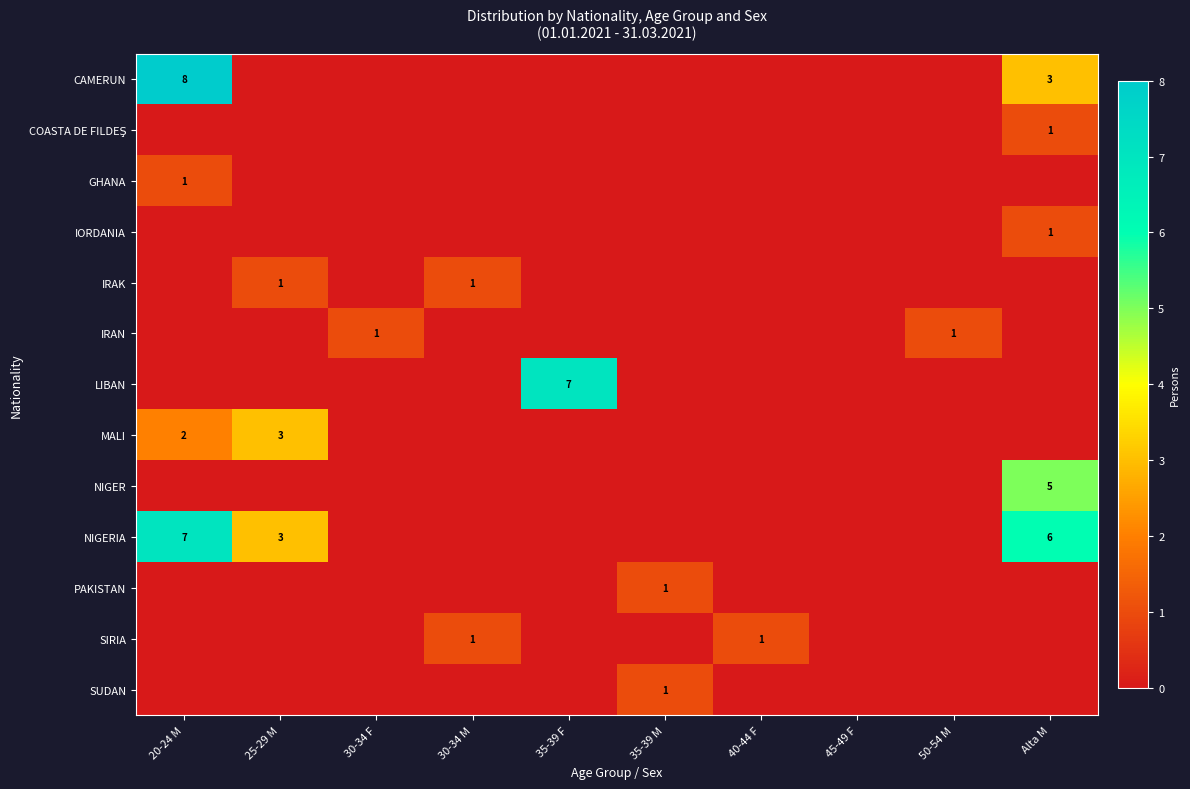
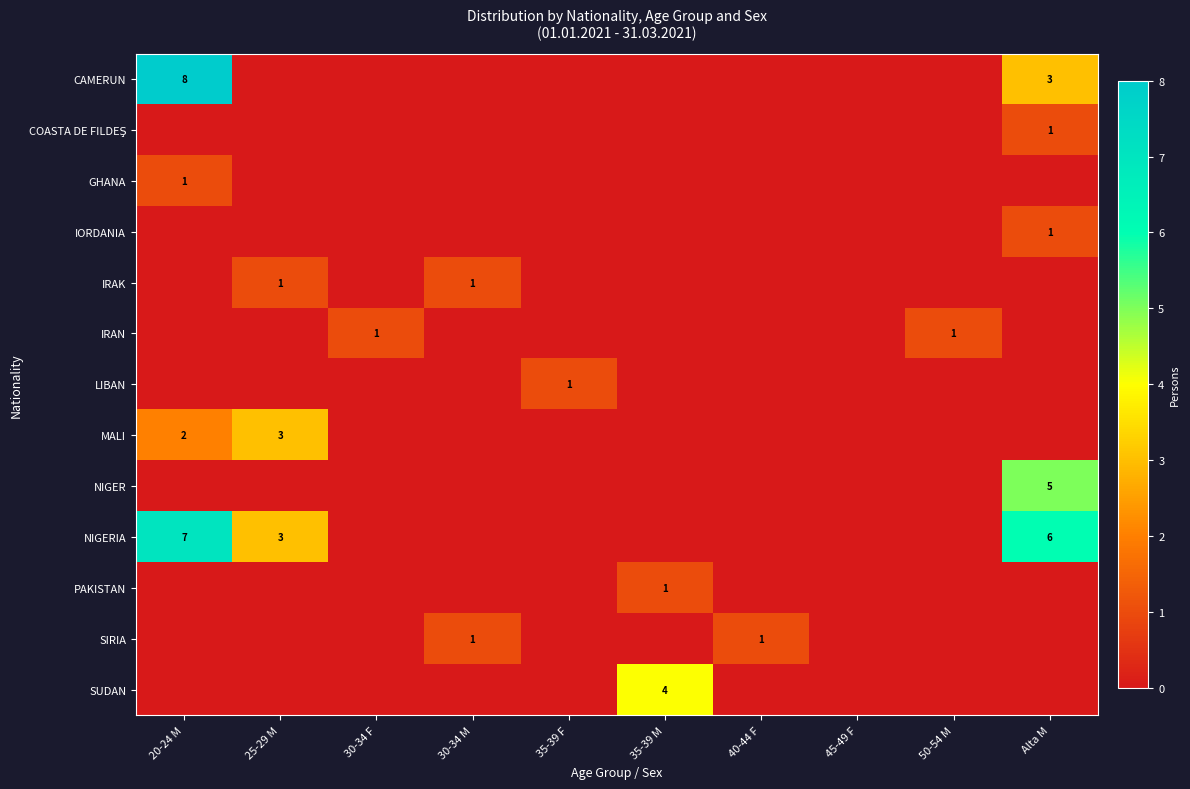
LIBAN, 35-39 F: 7 -> 1
SUDAN, 35-39 M: 1 -> 4
